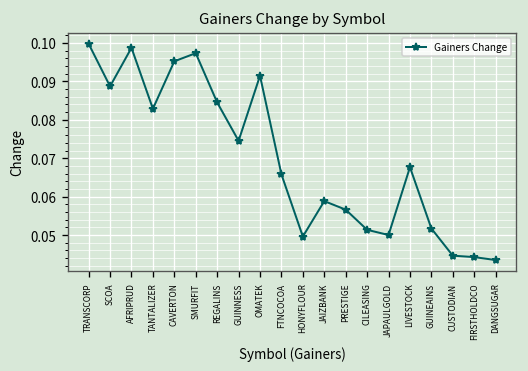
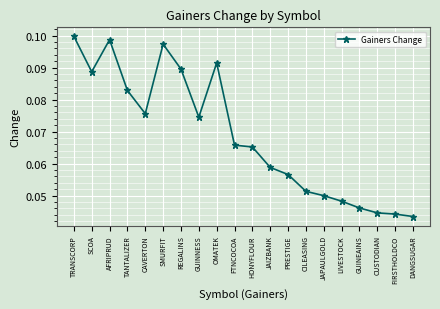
CAVERTON: 0.095 -> 0.076
REGALINS: 0.085 -> 0.090
HONYFLOUR: 0.050 -> 0.065
LIVESTOCK: 0.068 -> 0.048
GUINEAINS: 0.052 -> 0.046
